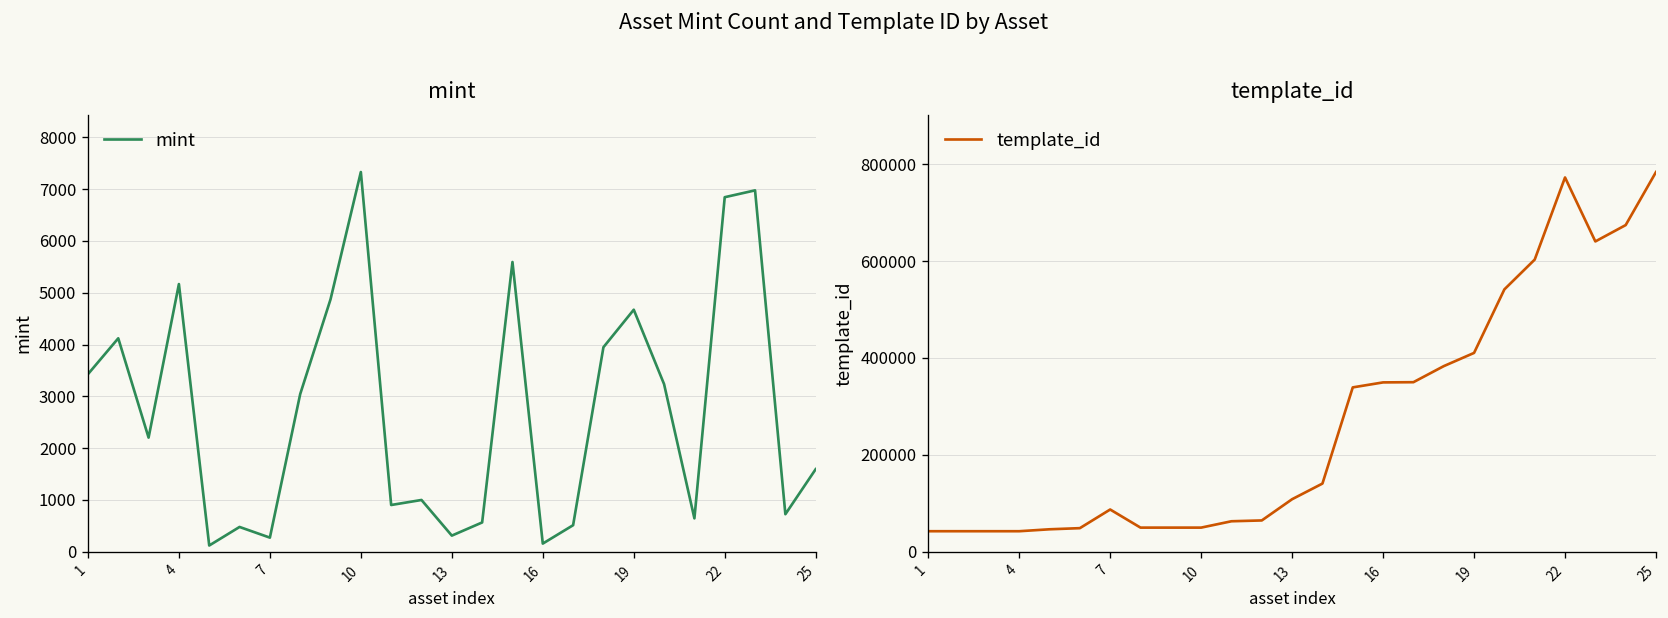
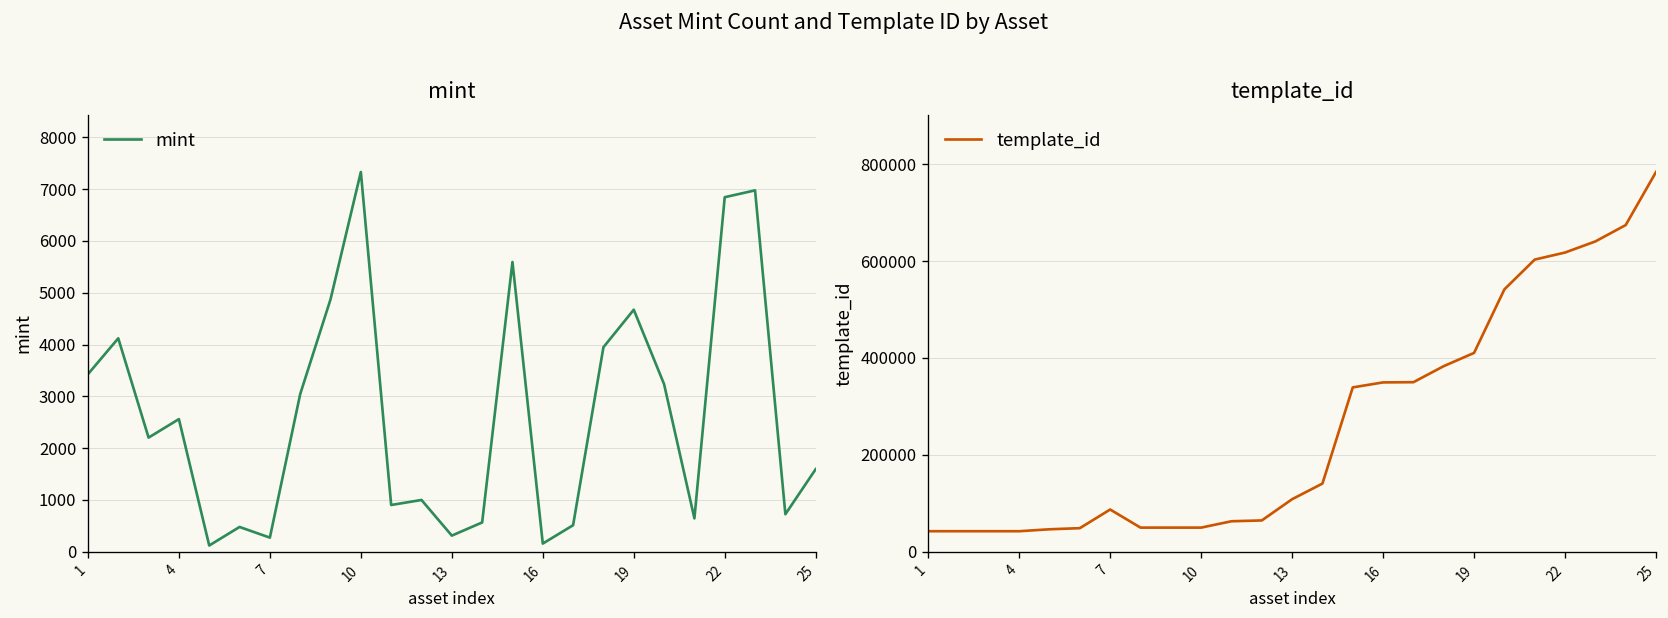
mint, 4: 5200 -> 2600
template_id, 22: 770000 -> 620000
